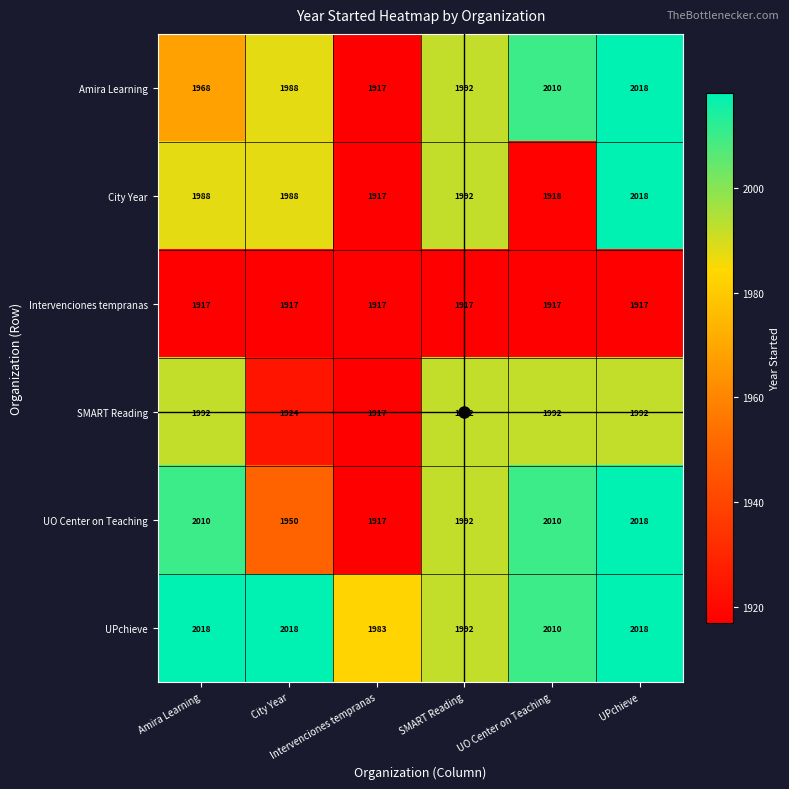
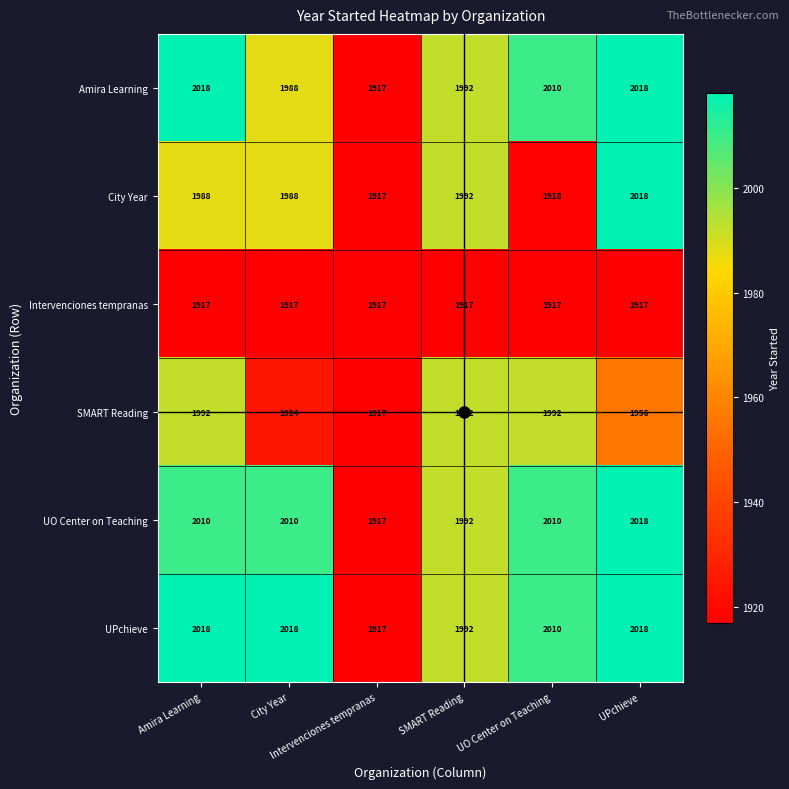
Amira Learning, Amira Learning: 1968 -> 2018
SMART Reading, UPchieve: 1992 -> 1956
UO Center on Teaching, City Year: 1950 -> 2010
UPchieve, Intervenciones tempranas: 1983 -> 1917
